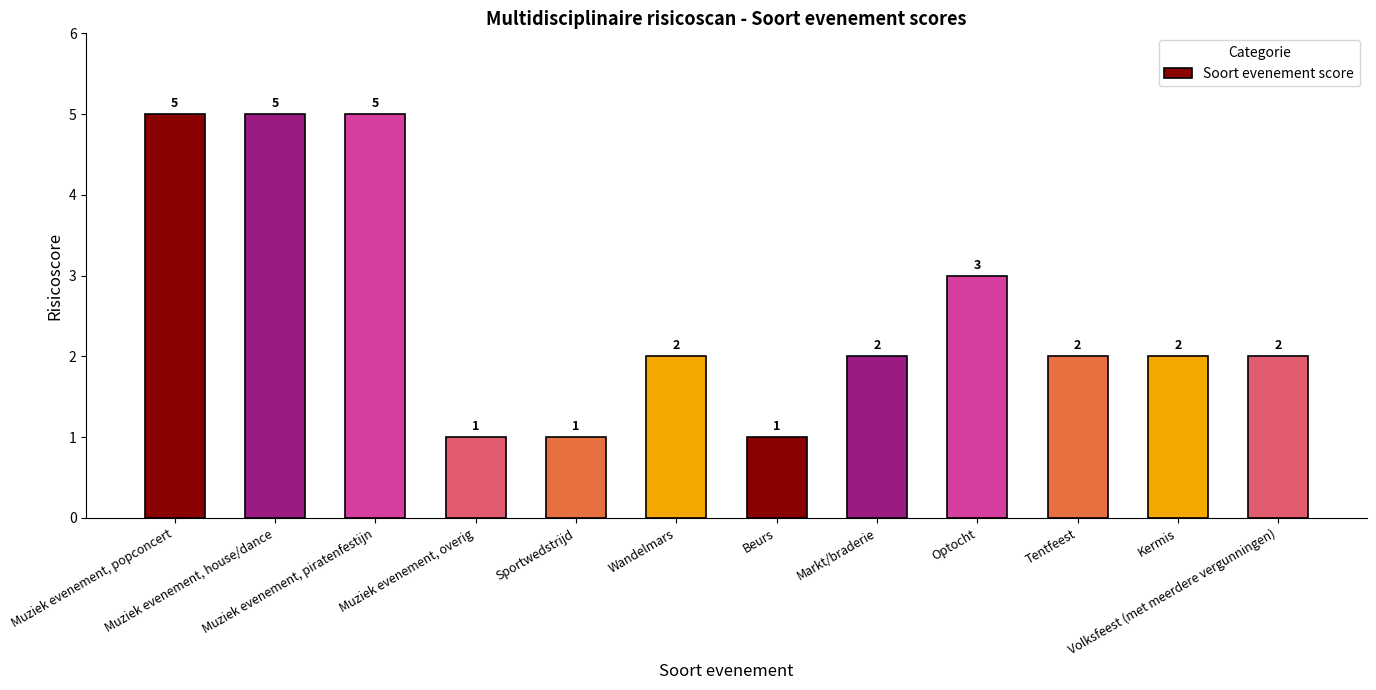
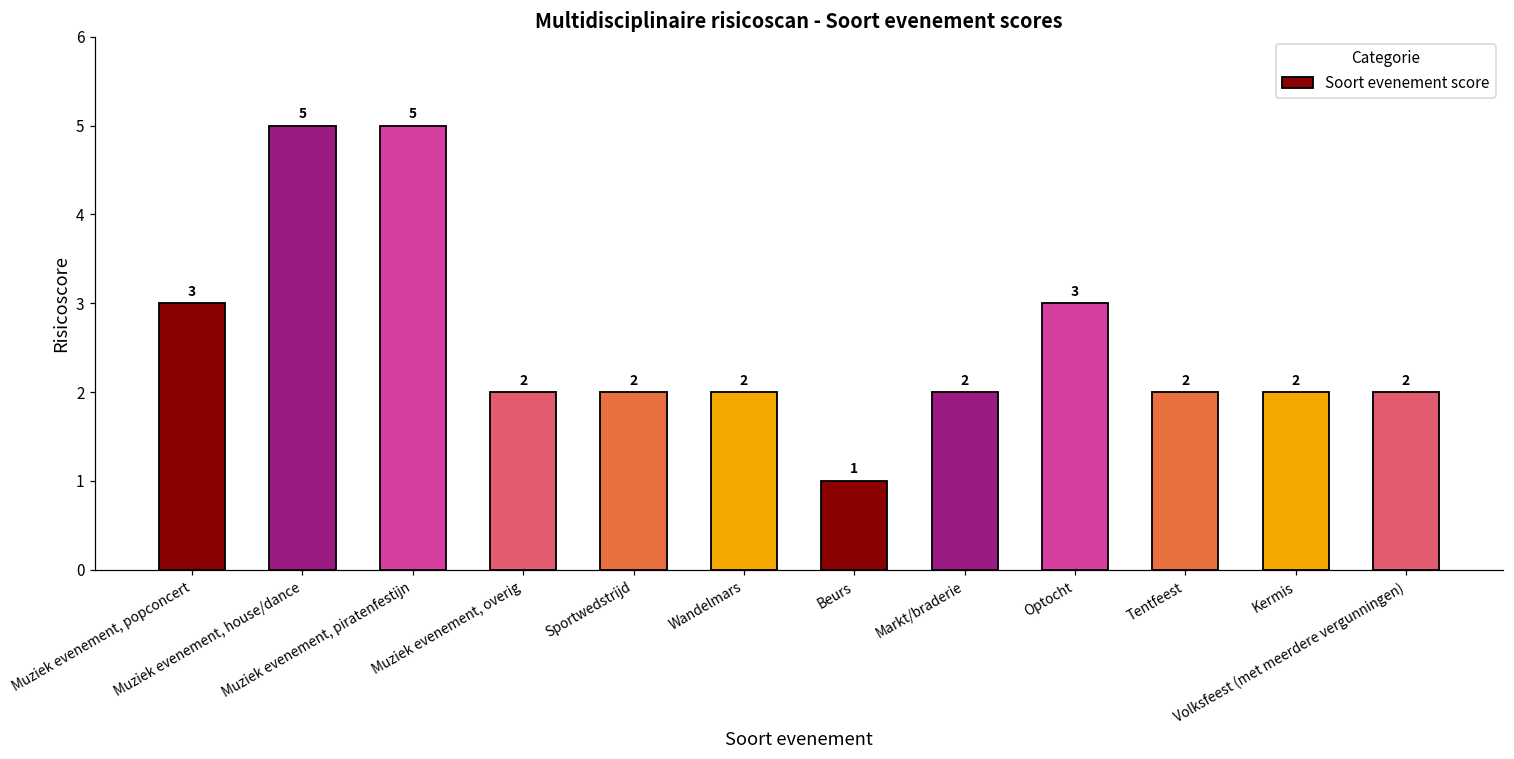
Muziek evenement, popconcert: 5 -> 3
Muziek evenement, overig: 1 -> 2
Sportwedstrijd: 1 -> 2
